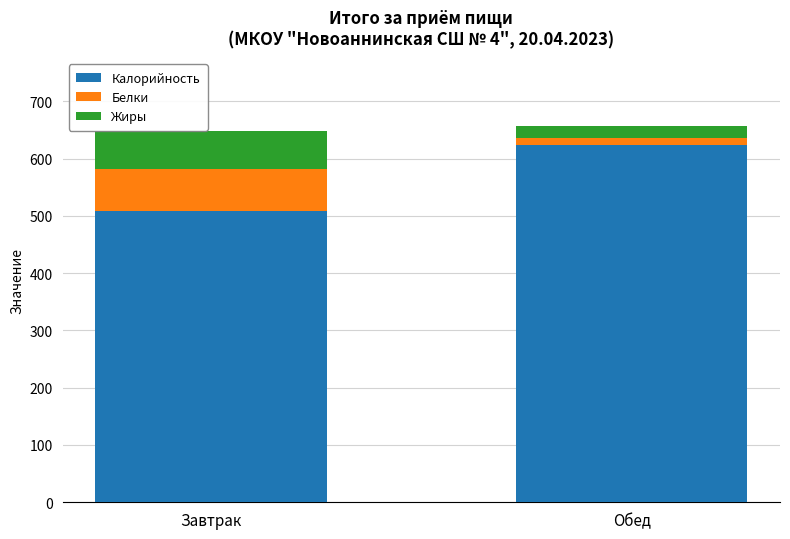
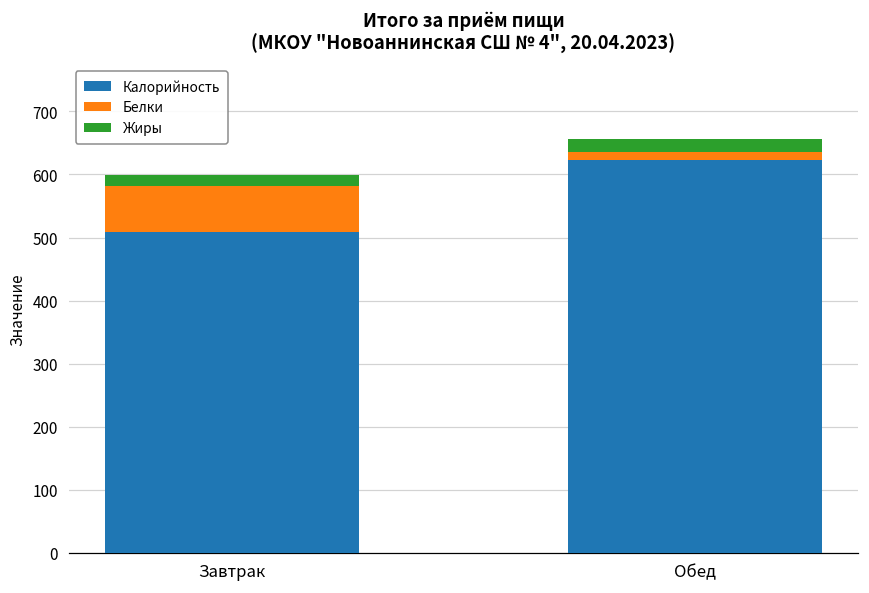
Жиры, Завтрак: 70 -> 20
